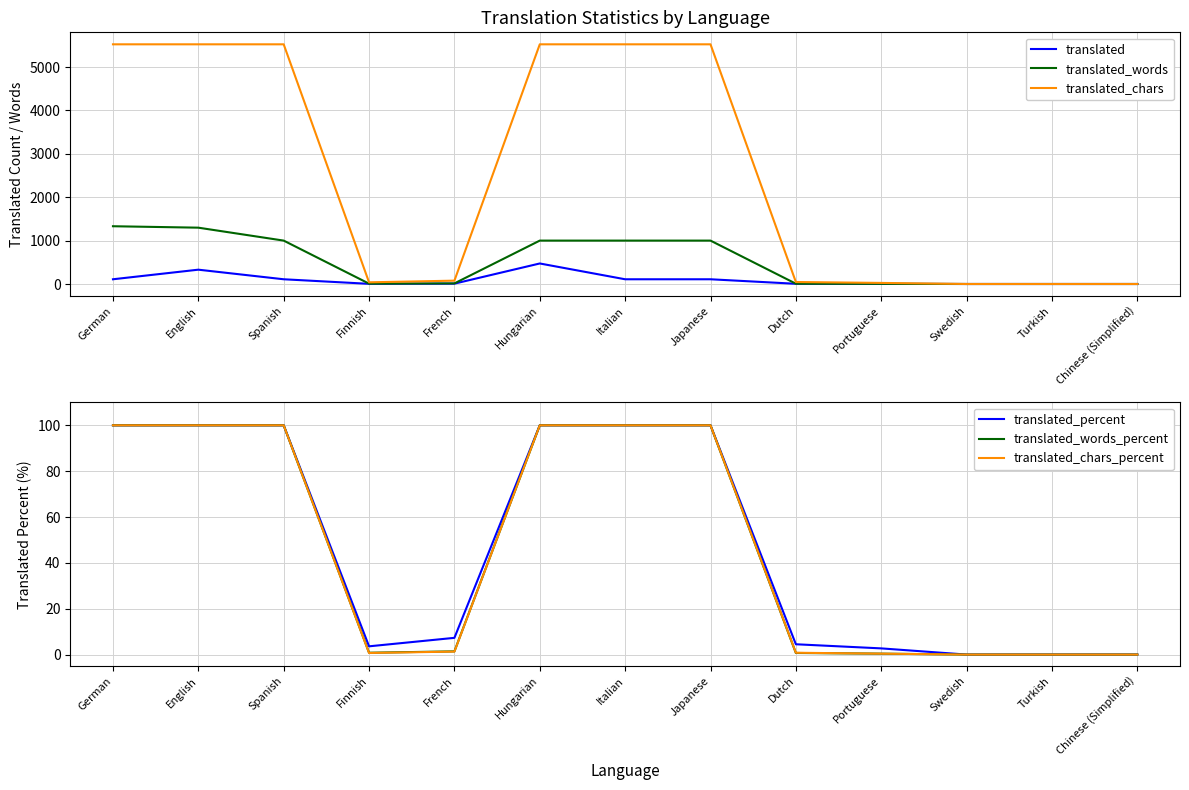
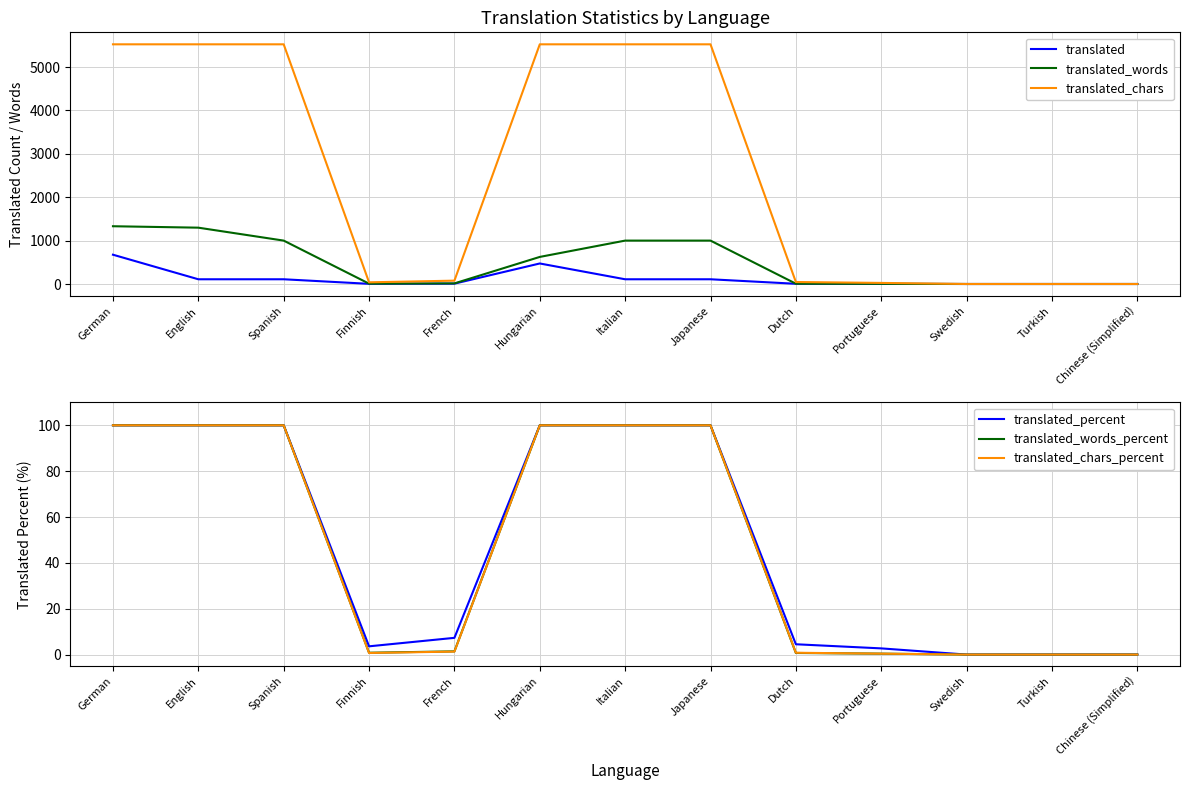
Translation Statistics by Language, translated, German: 100 -> 700
Translation Statistics by Language, translated, English: 300 -> 100
Translation Statistics by Language, translated_words, Hungarian: 1000 -> 600
